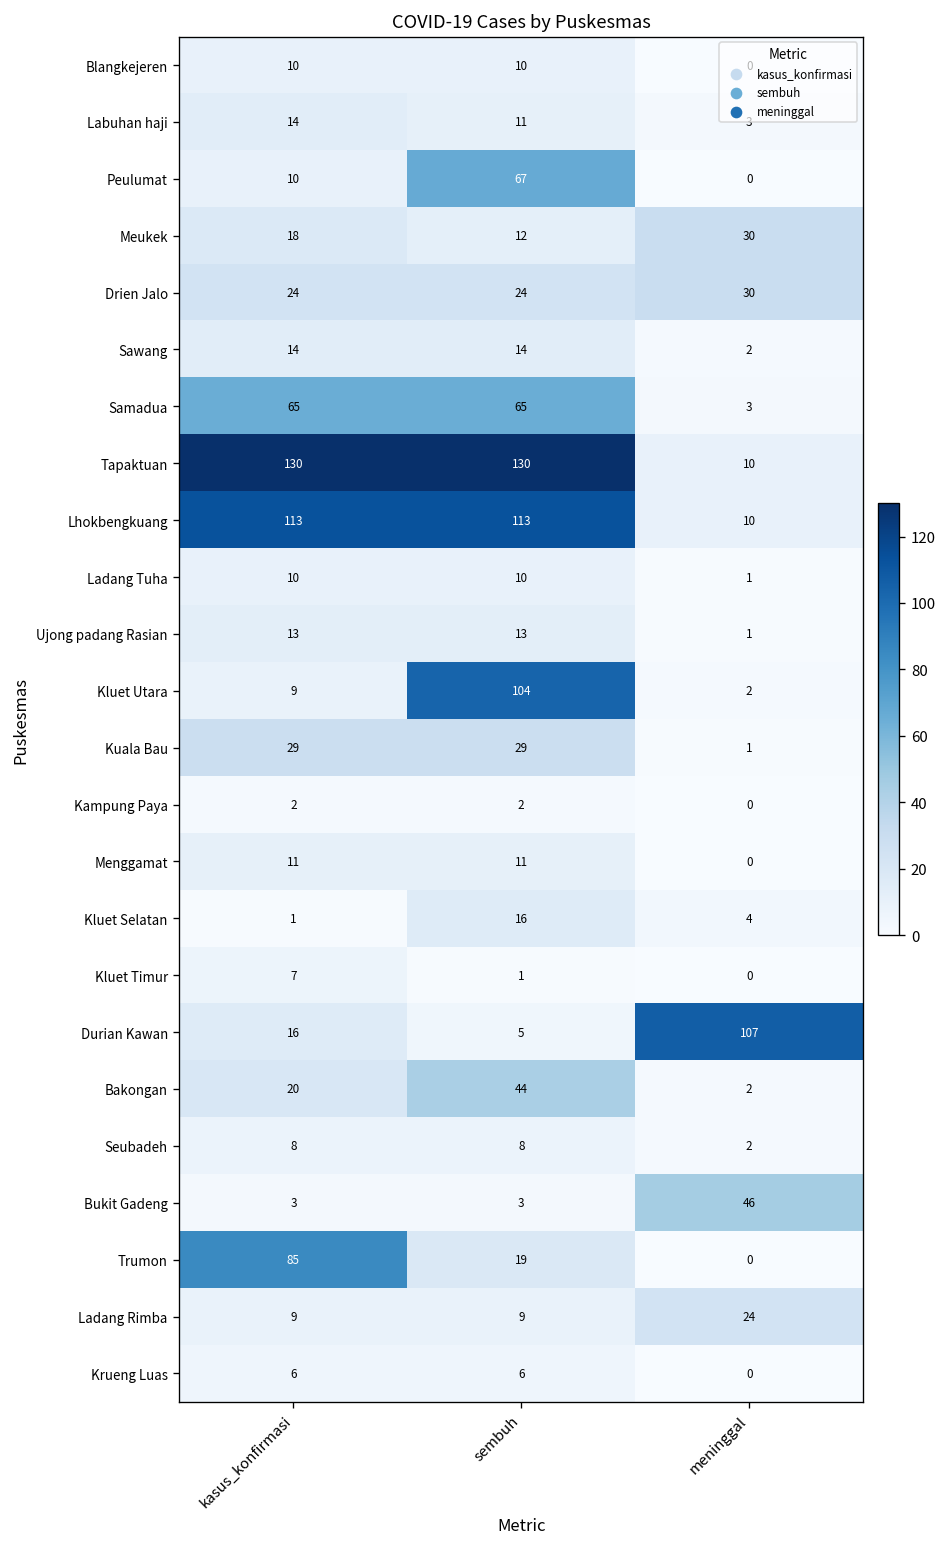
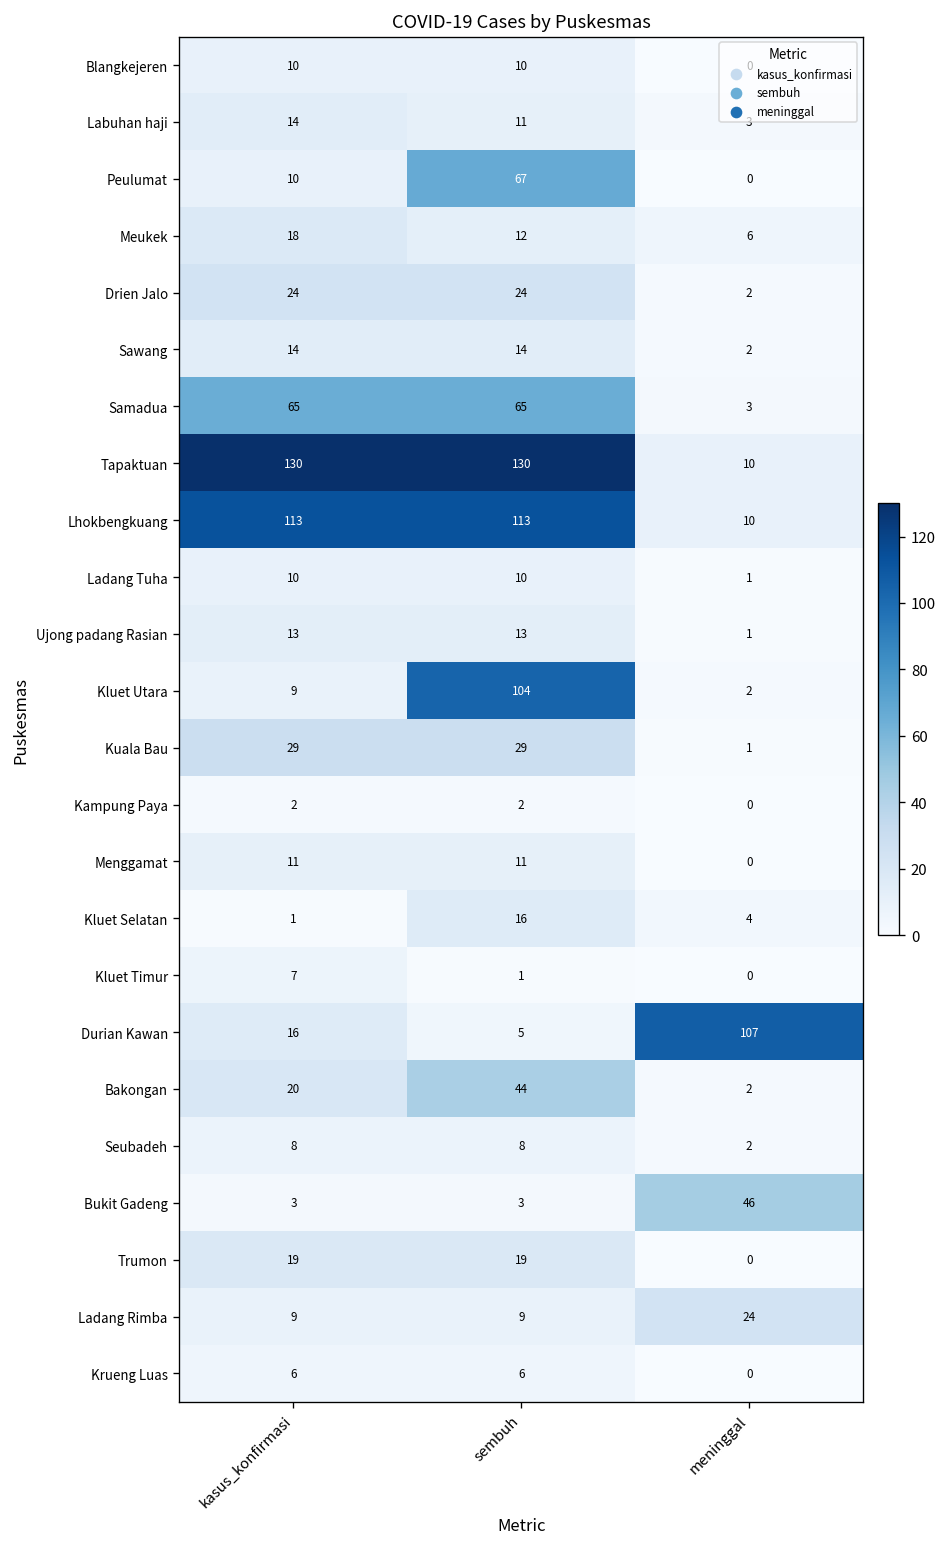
Meukek, meninggal: 30 -> 6
Drien Jalo, meninggal: 30 -> 2
Trumon, kasus_konfirmasi: 85 -> 19
